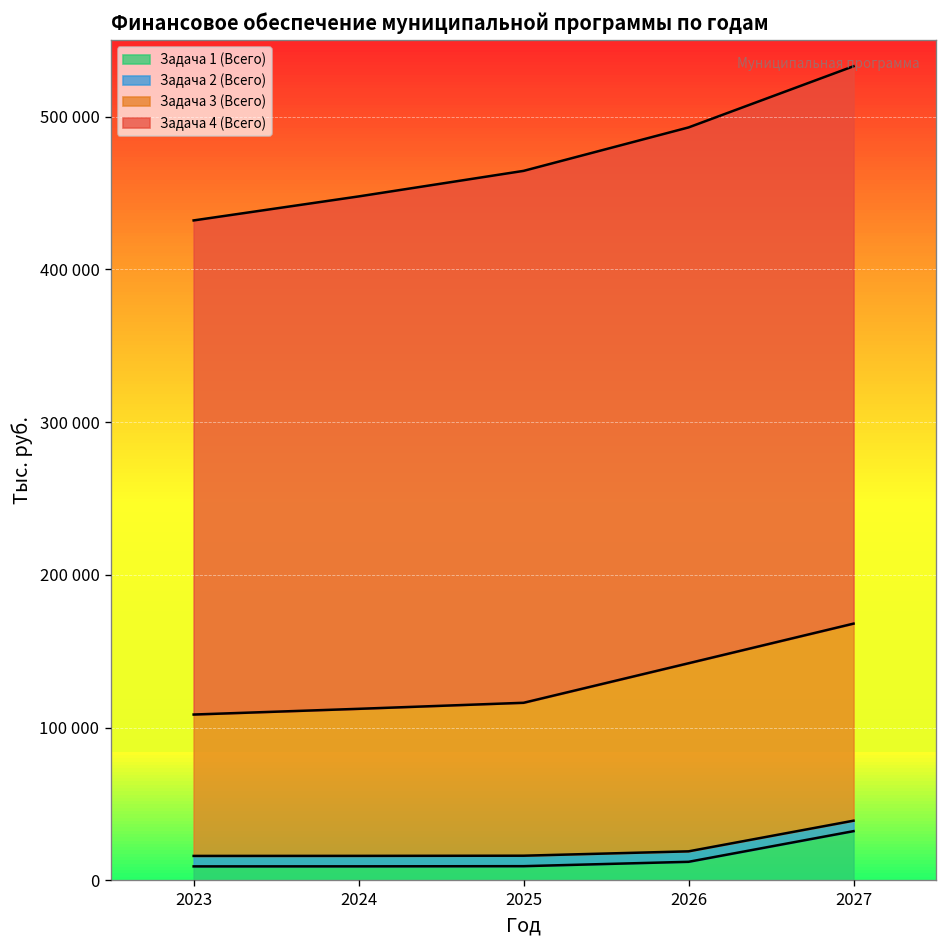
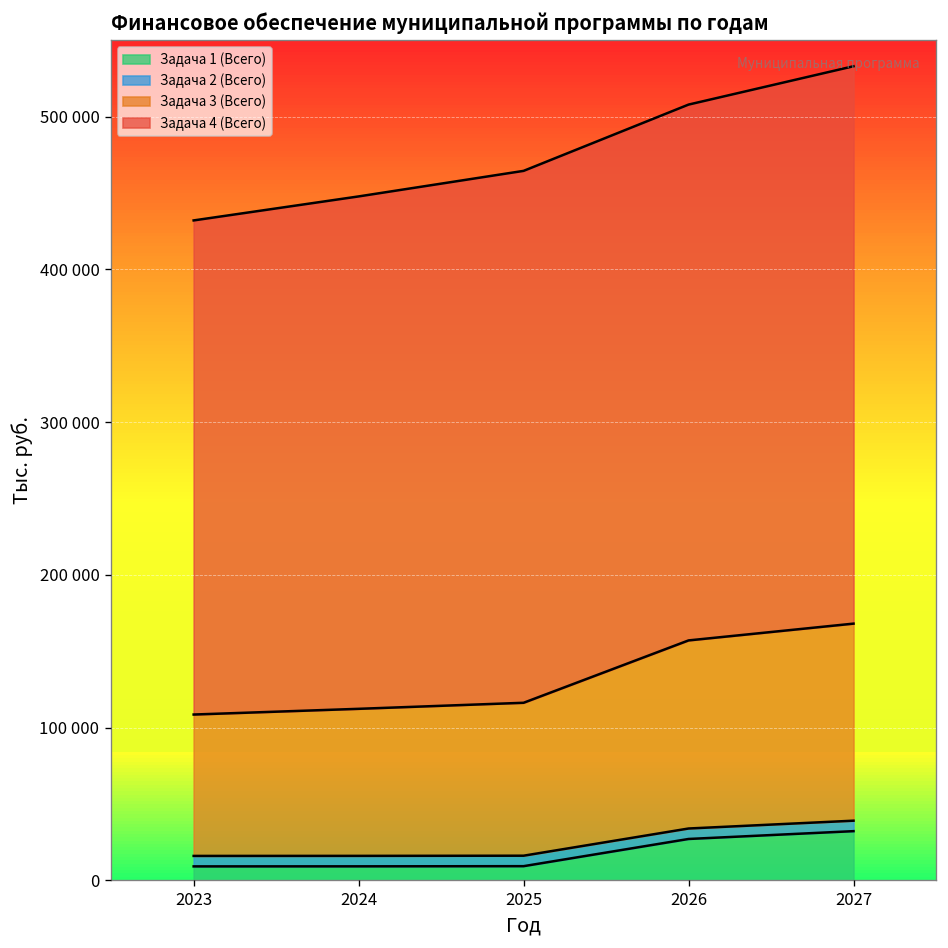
Задача 1 (Всего), 2026: 12000 -> 27000
